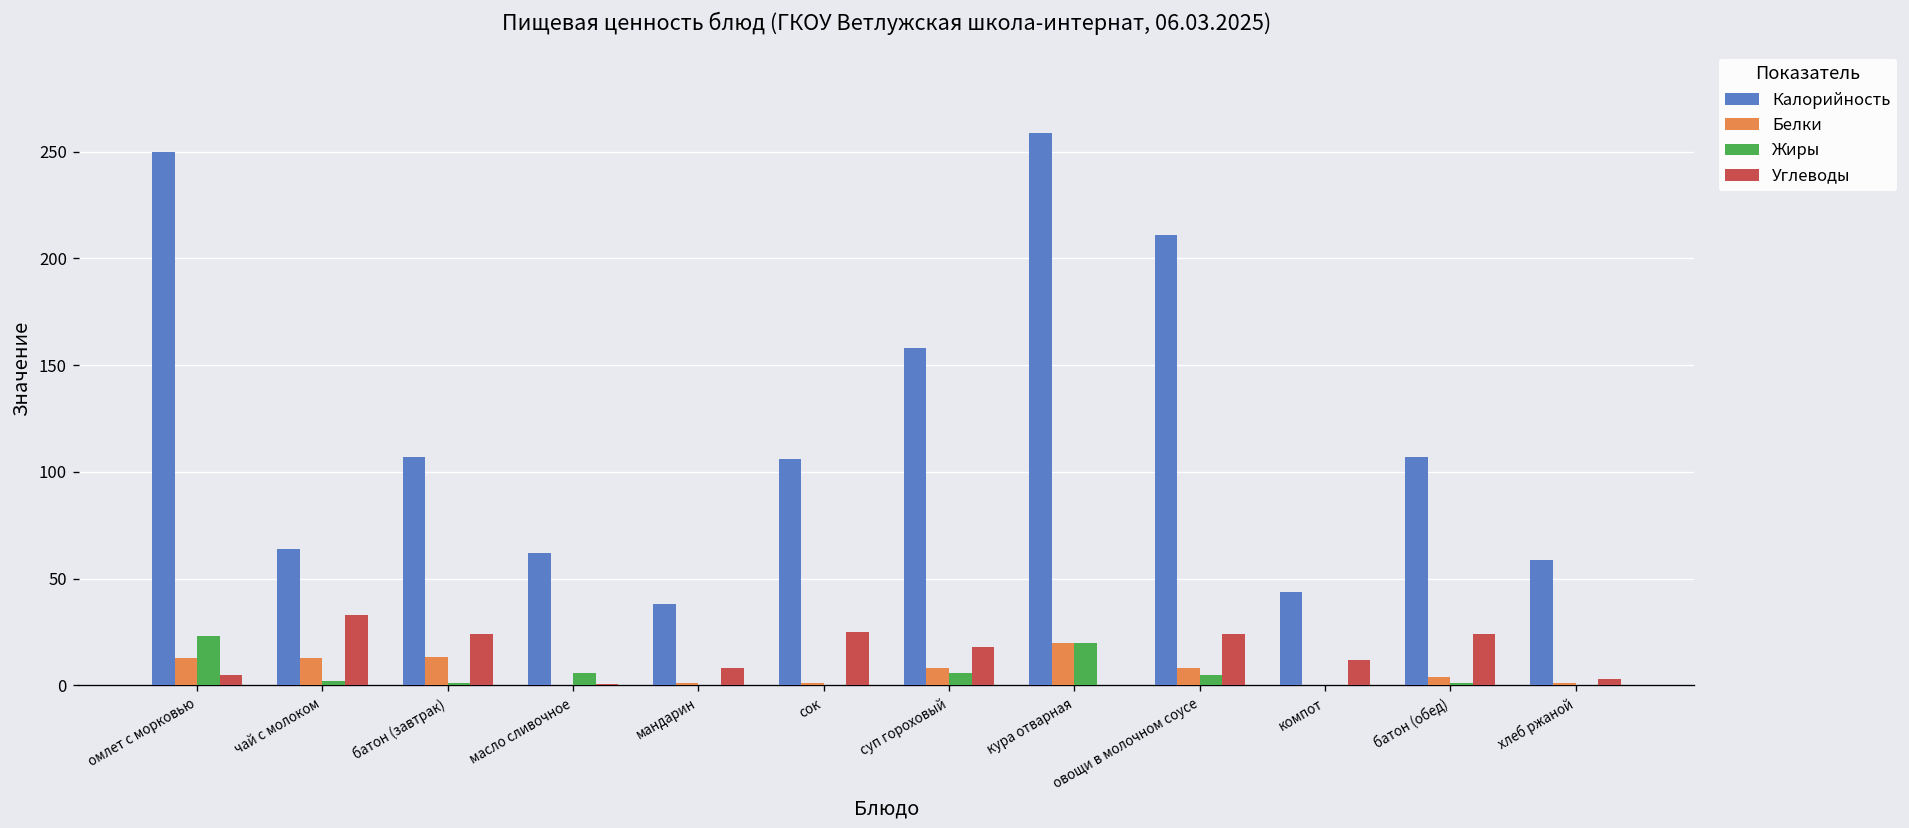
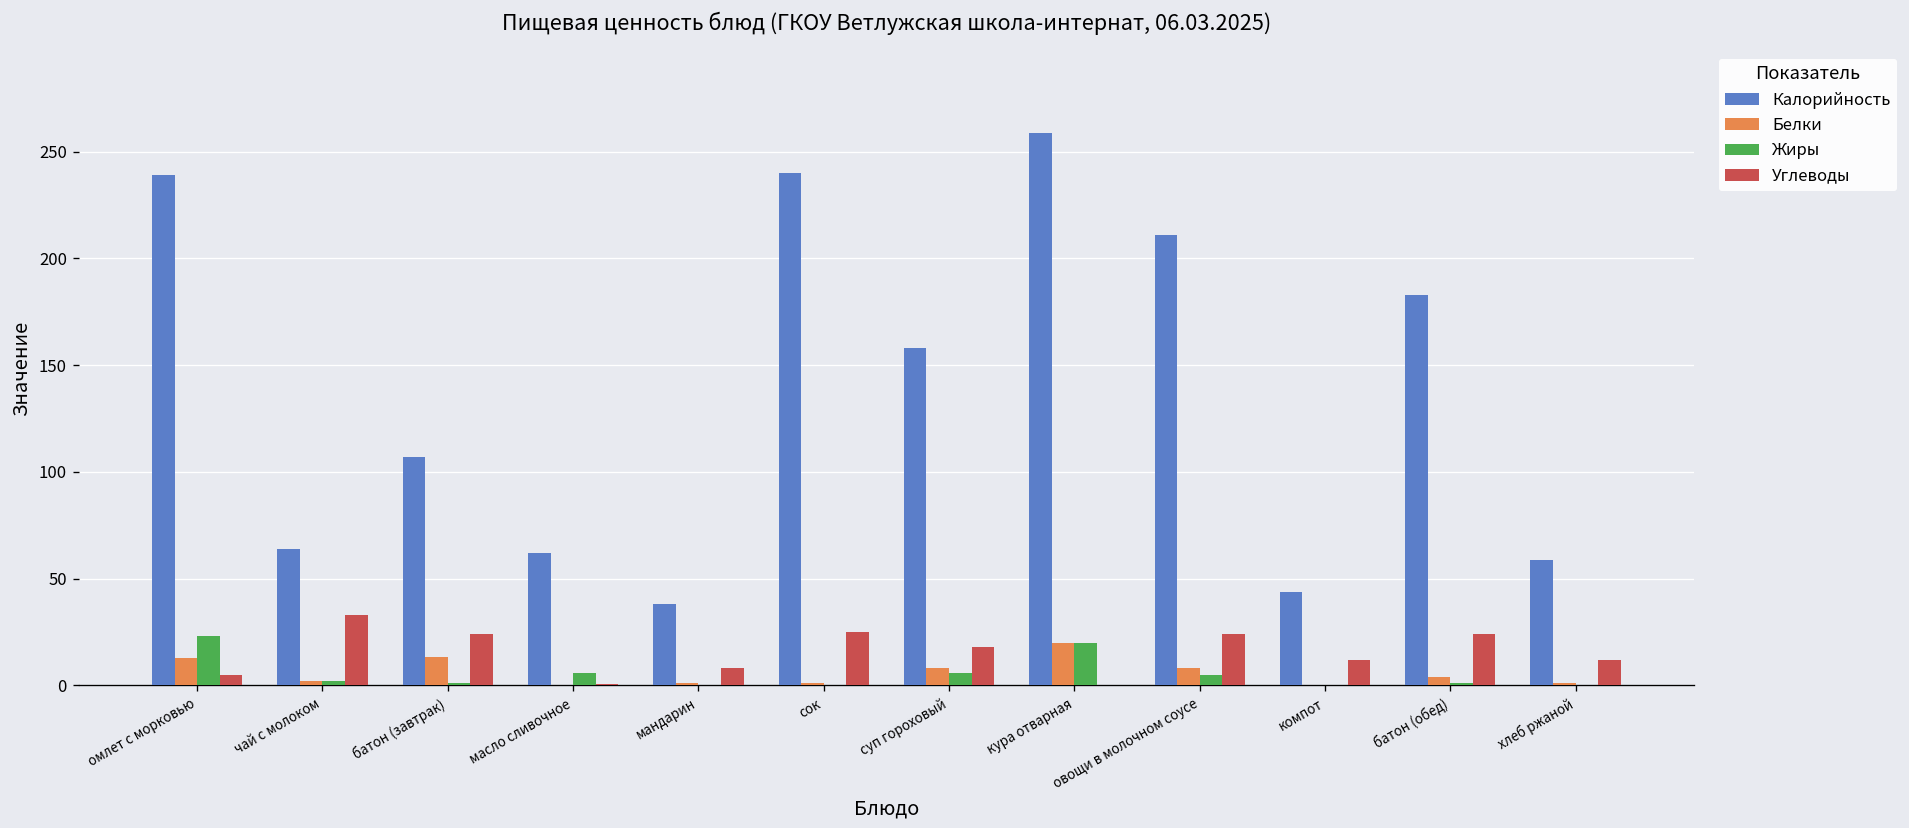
Калорийность, омлет с морковью: 250 -> 239
Белки, чай с молоком: 13 -> 2
Калорийность, сок: 106 -> 240
Калорийность, батон (обед): 107 -> 183
Углеводы, хлеб ржаной: 3 -> 12
